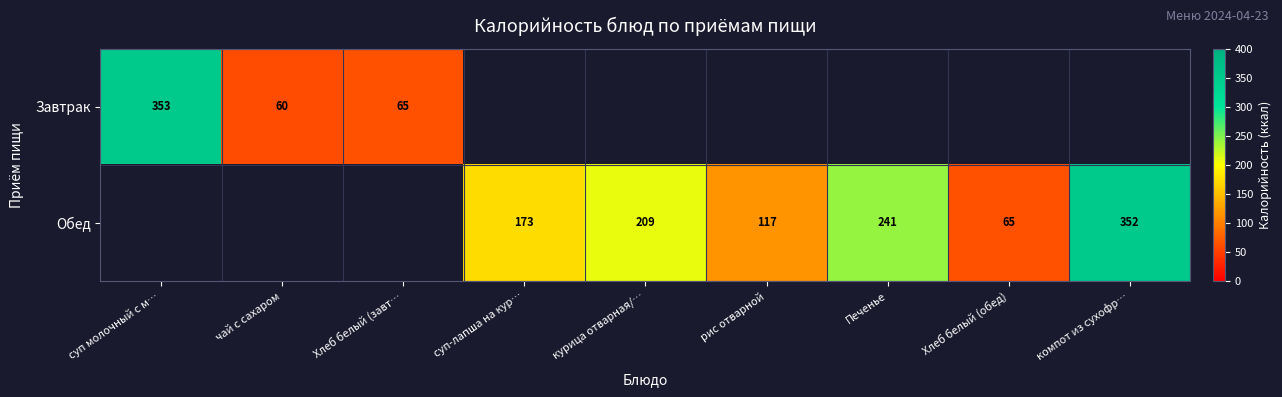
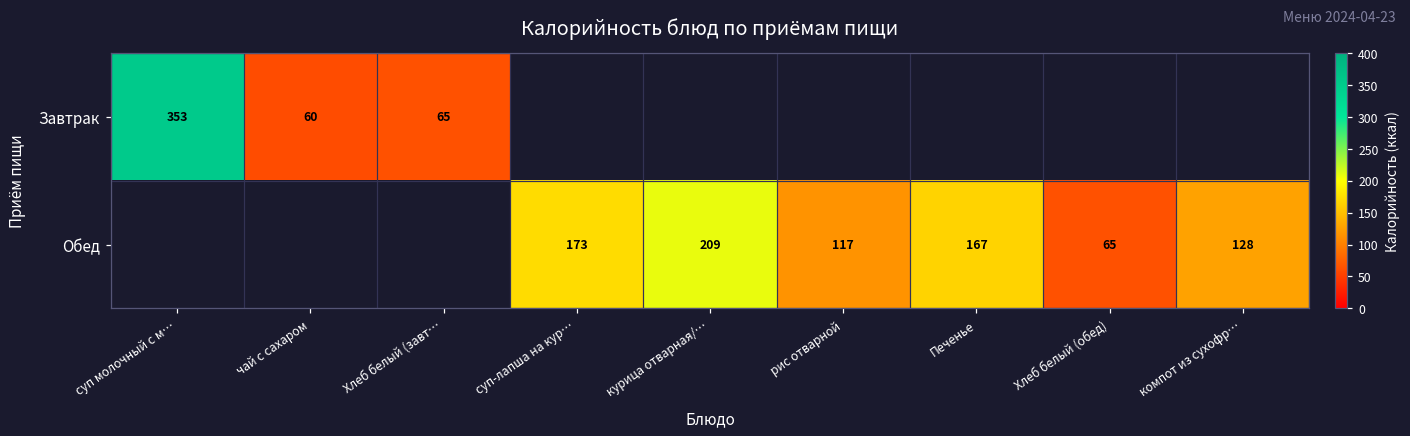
Обед, Печенье: 241 -> 167
Обед, компот из сухофр…: 352 -> 128
